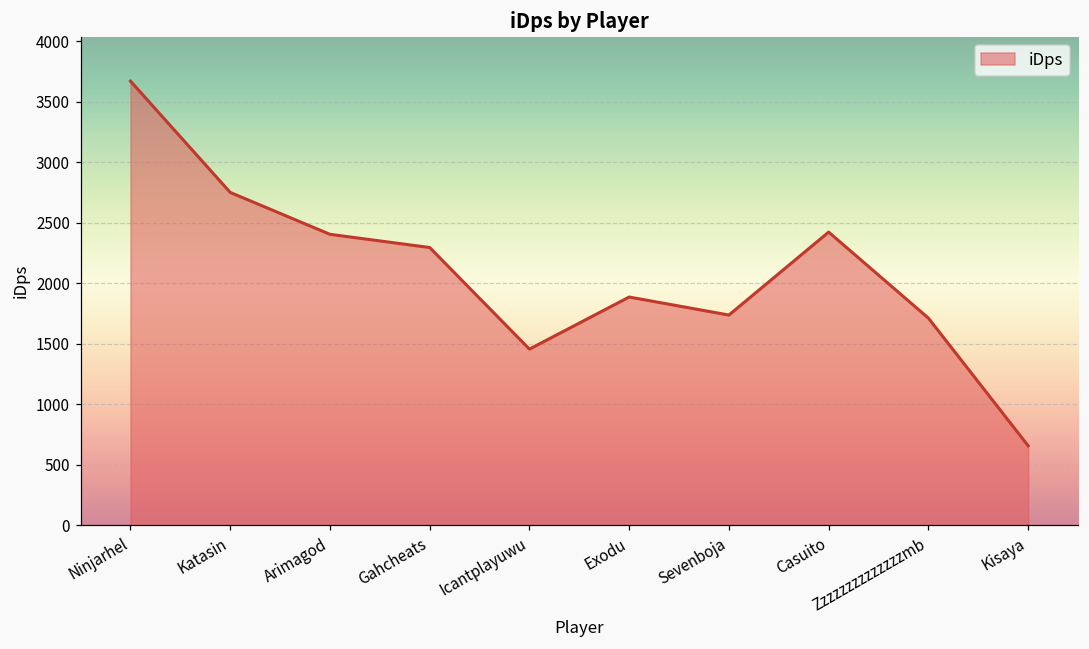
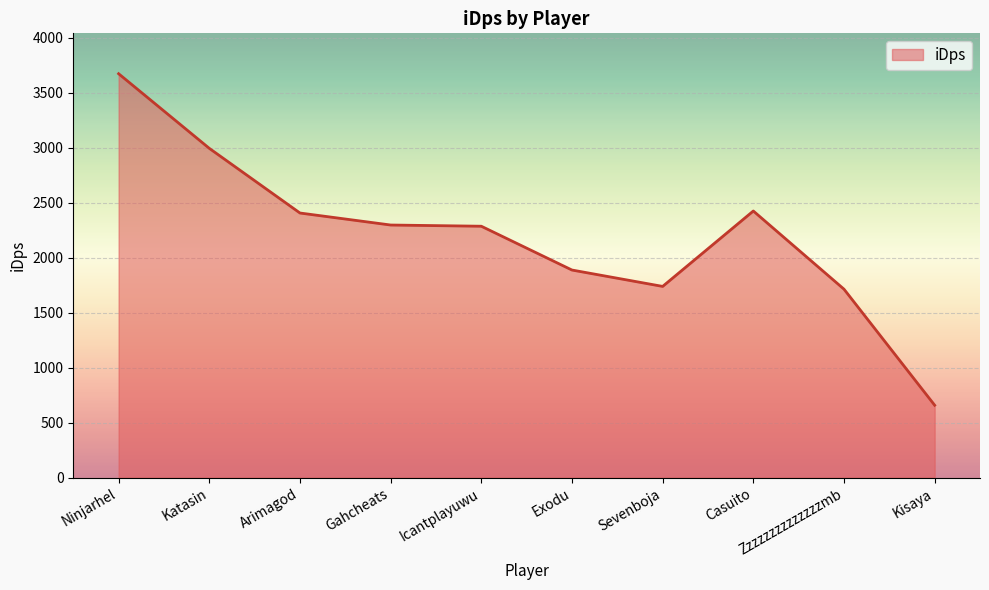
Katasin: 2750 -> 2990
Icantplayuwu: 1460 -> 2280
